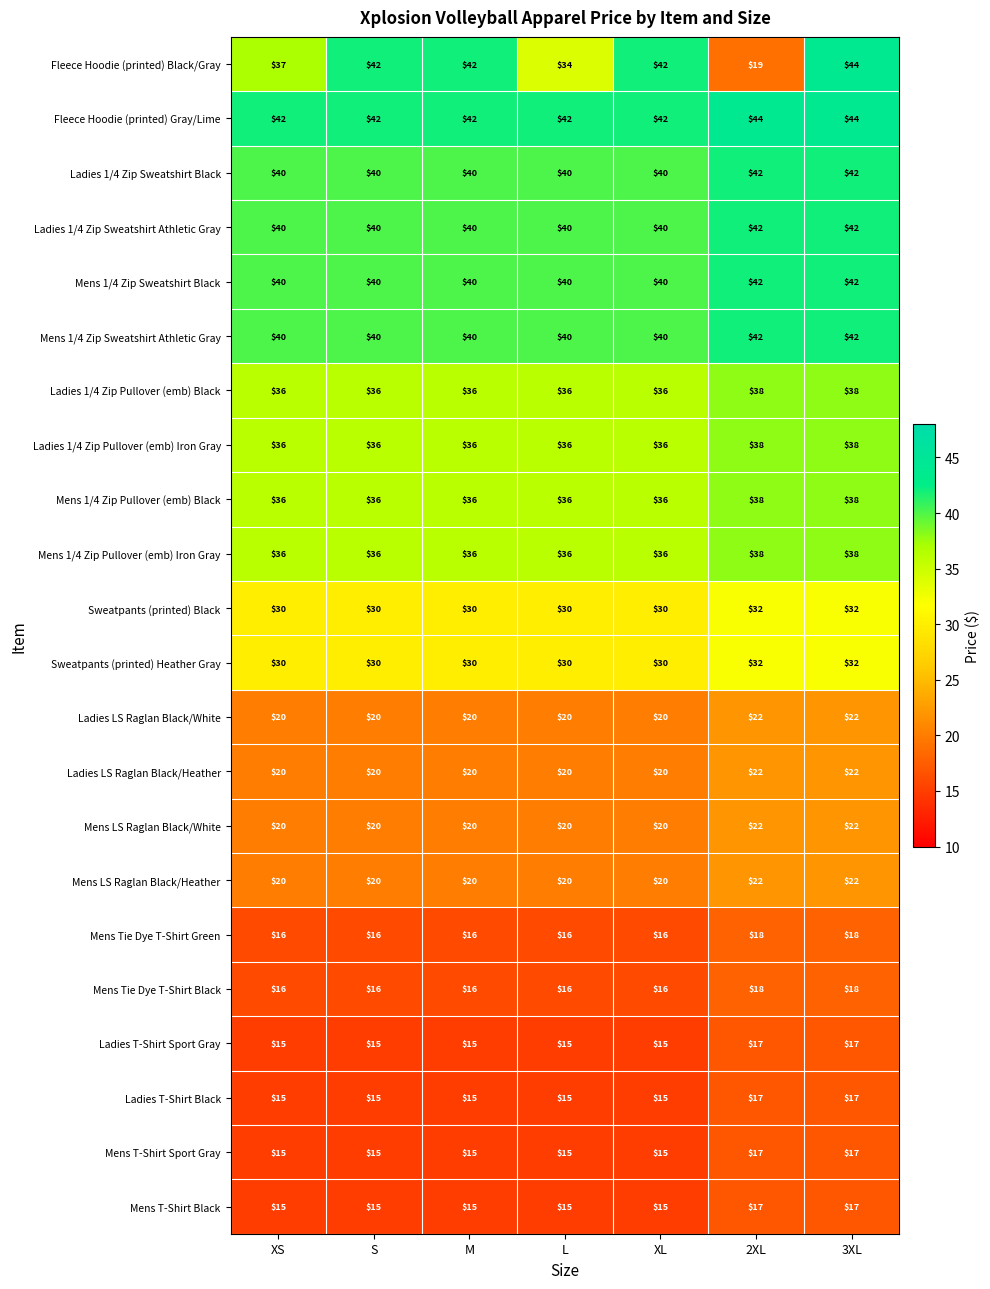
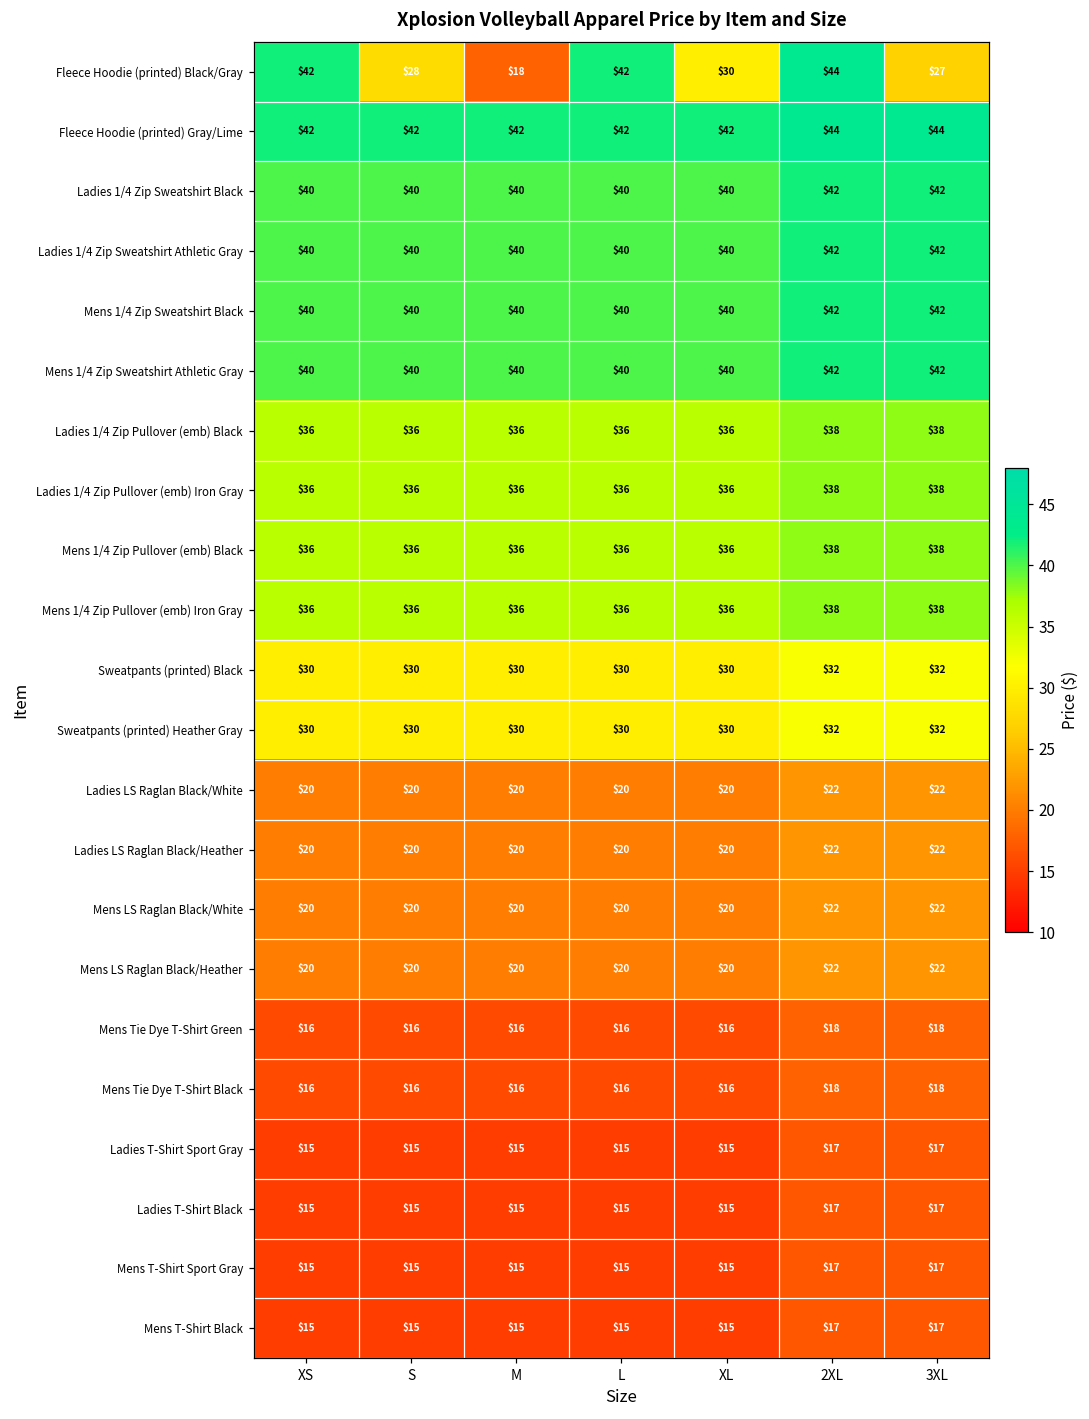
Fleece Hoodie (printed) Black/Gray, XS: $37 -> $42
Fleece Hoodie (printed) Black/Gray, S: $42 -> $28
Fleece Hoodie (printed) Black/Gray, M: $42 -> $18
Fleece Hoodie (printed) Black/Gray, L: $34 -> $42
Fleece Hoodie (printed) Black/Gray, XL: $42 -> $30
Fleece Hoodie (printed) Black/Gray, 2XL: $19 -> $44
Fleece Hoodie (printed) Black/Gray, 3XL: $44 -> $27
